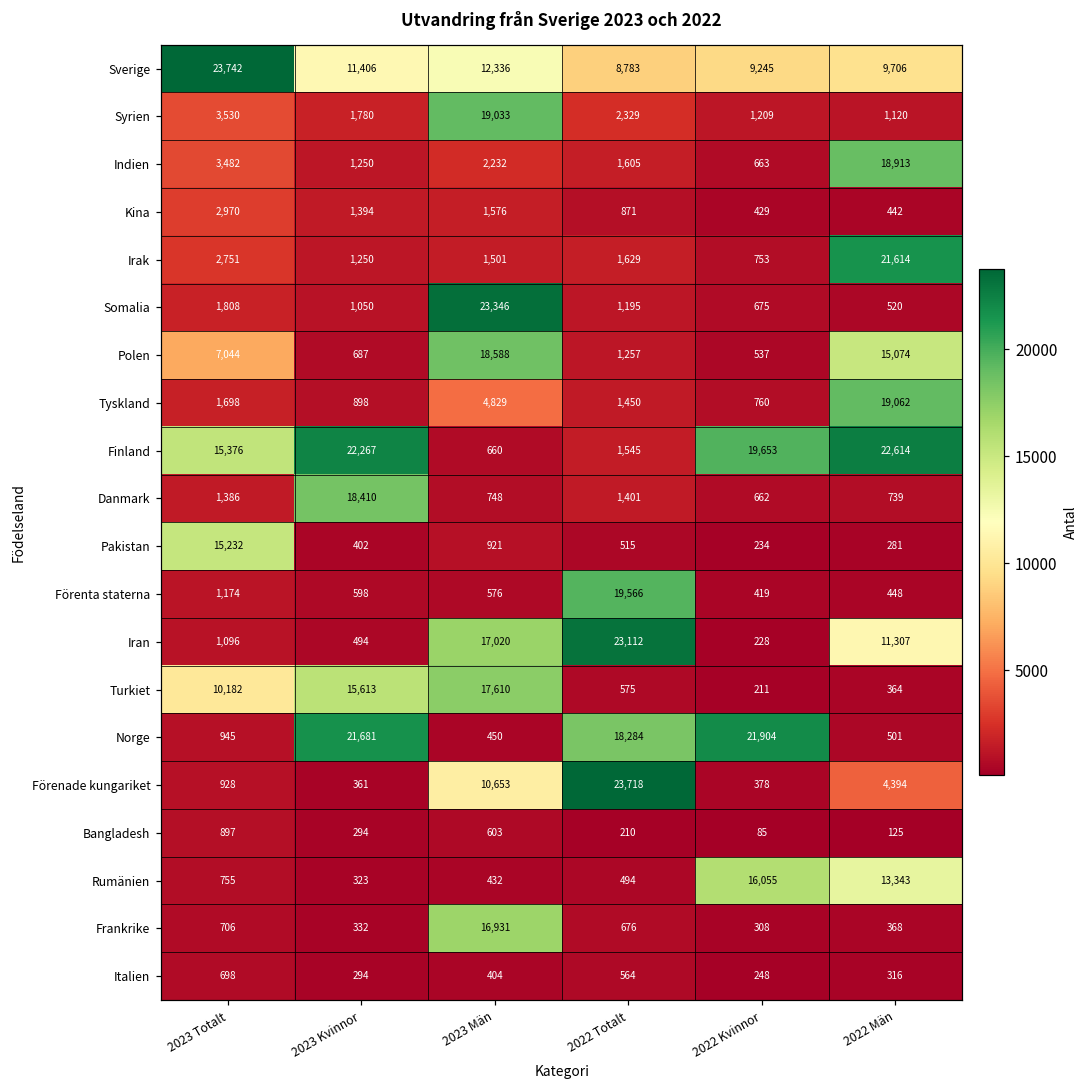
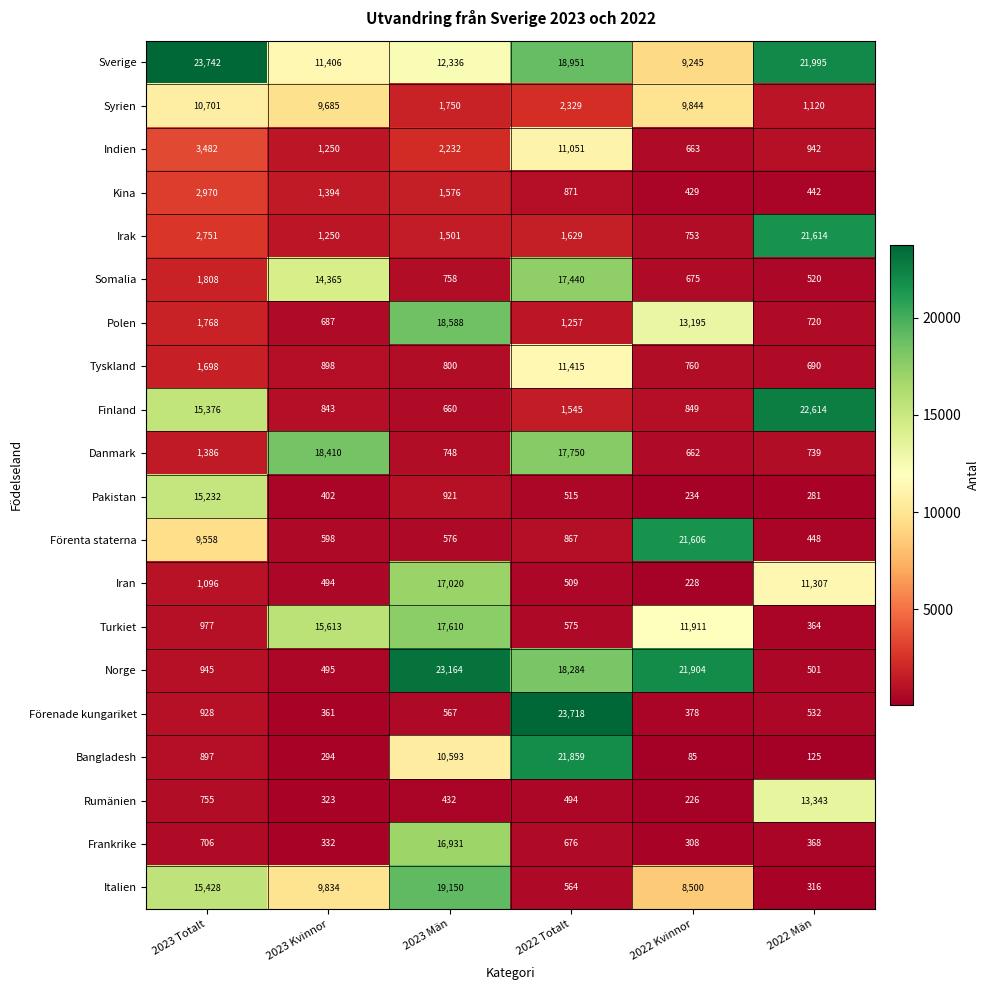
Sverige, 2022 Totalt: 8,783 -> 18,951
Sverige, 2022 Män: 9,706 -> 21,995
Syrien, 2023 Totalt: 3,530 -> 10,701
Syrien, 2023 Kvinnor: 1,780 -> 9,685
Syrien, 2023 Män: 19,033 -> 1,750
Syrien, 2022 Kvinnor: 1,209 -> 9,844
Indien, 2022 Totalt: 1,605 -> 11,051
Indien, 2022 Män: 18,913 -> 942
Somalia, 2023 Kvinnor: 1,050 -> 14,365
Somalia, 2023 Män: 23,346 -> 758
Somalia, 2022 Totalt: 1,195 -> 17,440
Polen, 2023 Totalt: 7,044 -> 1,768
Polen, 2022 Kvinnor: 537 -> 13,195
Polen, 2022 Män: 15,074 -> 720
Tyskland, 2023 Män: 4,829 -> 800
Tyskland, 2022 Totalt: 1,450 -> 11,415
Tyskland, 2022 Män: 19,062 -> 690
Finland, 2023 Kvinnor: 22,267 -> 843
Finland, 2022 Kvinnor: 19,653 -> 849
Danmark, 2022 Totalt: 1,401 -> 17,750
Förenta staterna, 2023 Totalt: 1,174 -> 9,558
Förenta staterna, 2022 Totalt: 19,566 -> 867
Förenta staterna, 2022 Kvinnor: 419 -> 21,606
Iran, 2022 Totalt: 23,112 -> 509
Turkiet, 2023 Totalt: 10,182 -> 977
Turkiet, 2022 Kvinnor: 211 -> 11,911
Norge, 2023 Kvinnor: 21,681 -> 495
Norge, 2023 Män: 450 -> 23,164
Förenade kungariket, 2023 Män: 10,653 -> 567
Förenade kungariket, 2022 Män: 4,394 -> 532
Bangladesh, 2023 Män: 603 -> 10,593
Bangladesh, 2022 Totalt: 210 -> 21,859
Rumänien, 2022 Kvinnor: 16,055 -> 226
Italien, 2023 Totalt: 698 -> 15,428
Italien, 2023 Kvinnor: 294 -> 9,834
Italien, 2023 Män: 404 -> 19,150
Italien, 2022 Kvinnor: 248 -> 8,500
